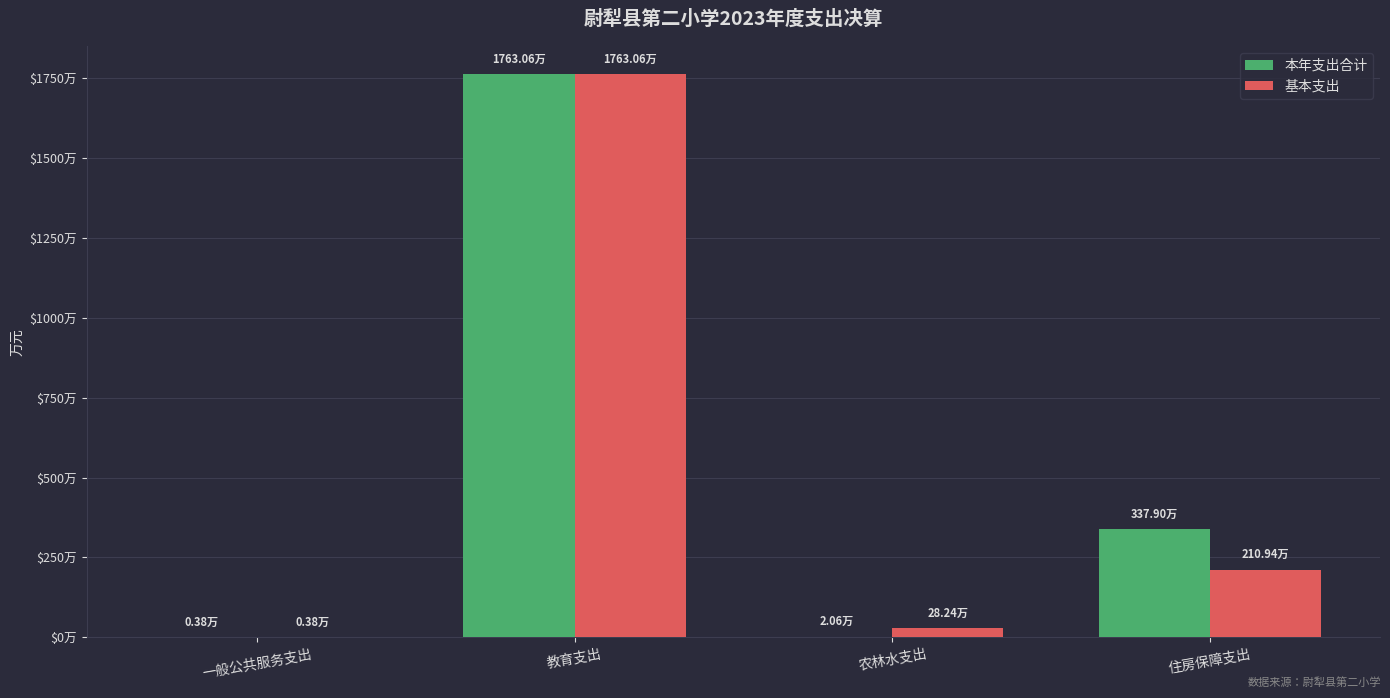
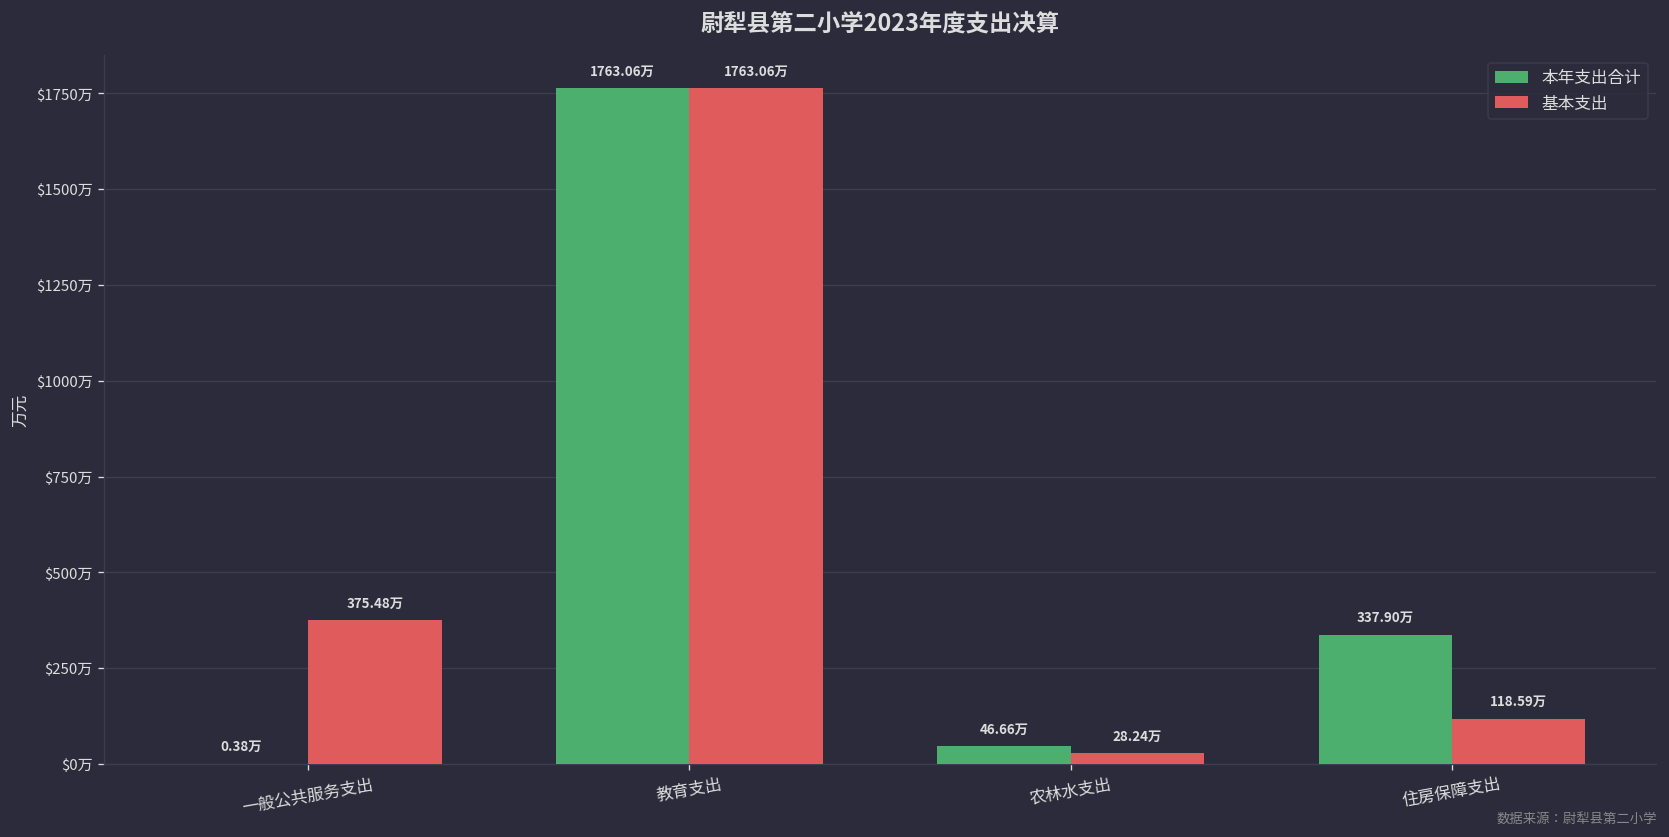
基本支出, 一般公共服务支出: 0.38万 -> 375.48万
本年支出合计, 农林水支出: 2.06万 -> 46.66万
基本支出, 住房保障支出: 210.94万 -> 118.59万
